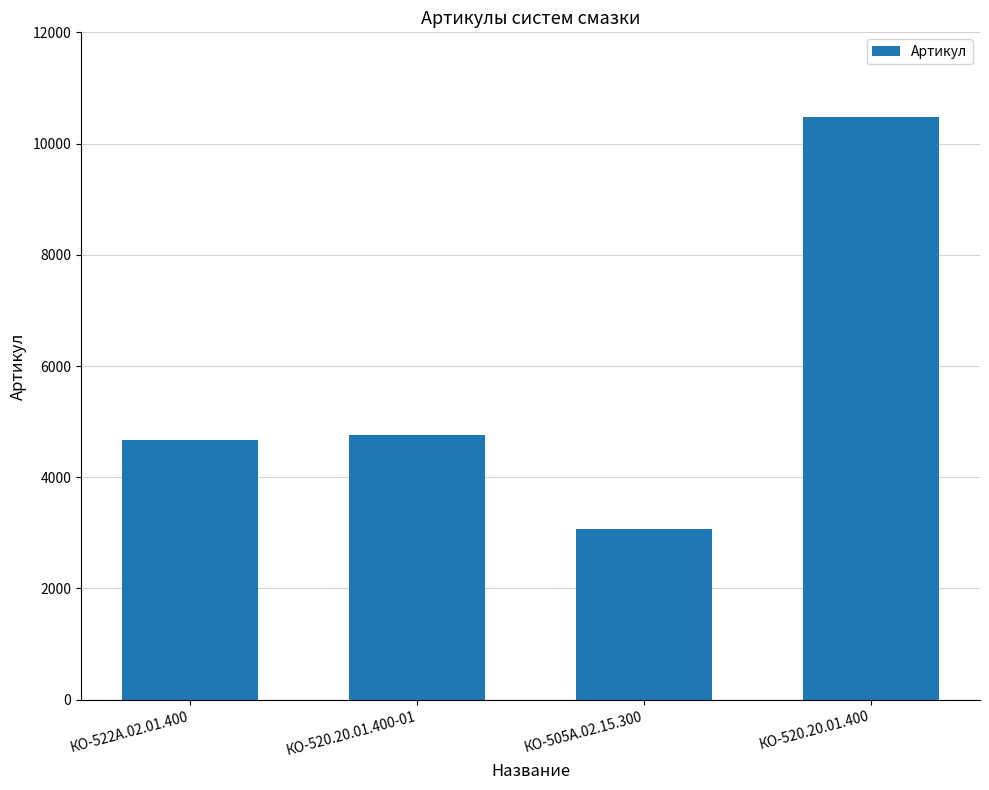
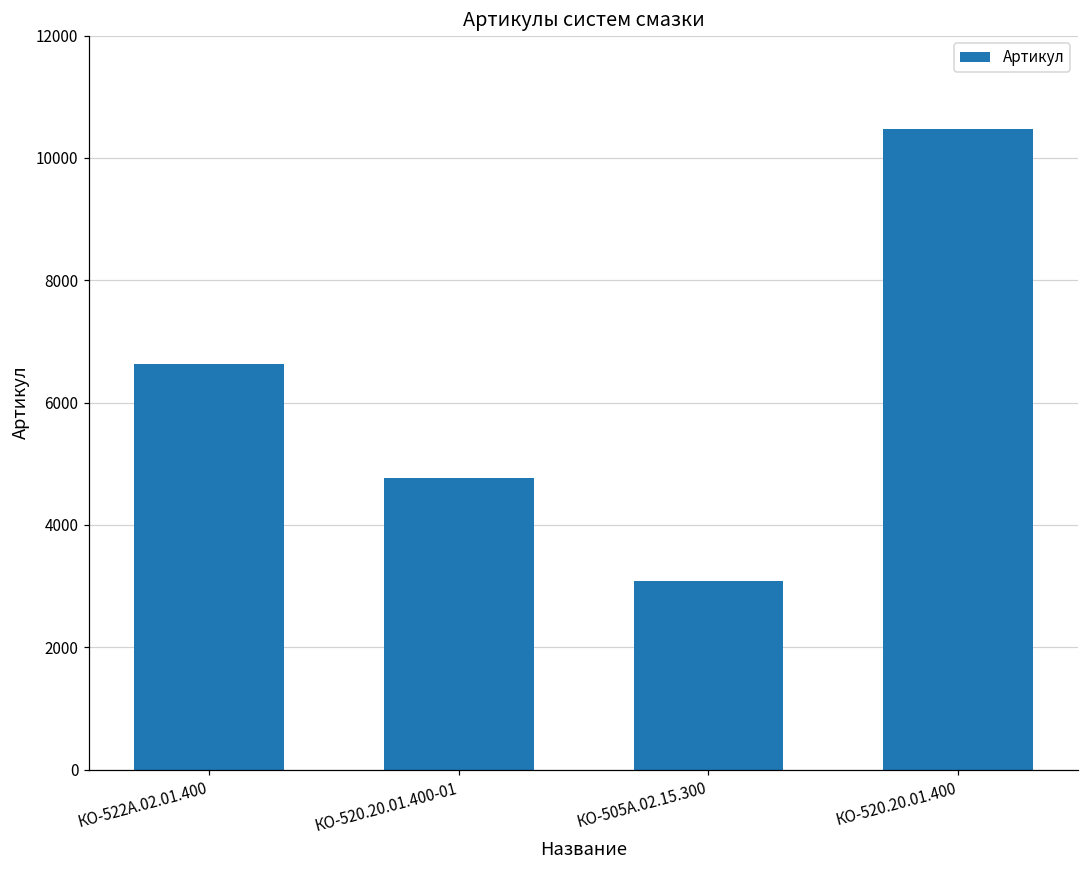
КО-522А.02.01.400: 4700 -> 6600
